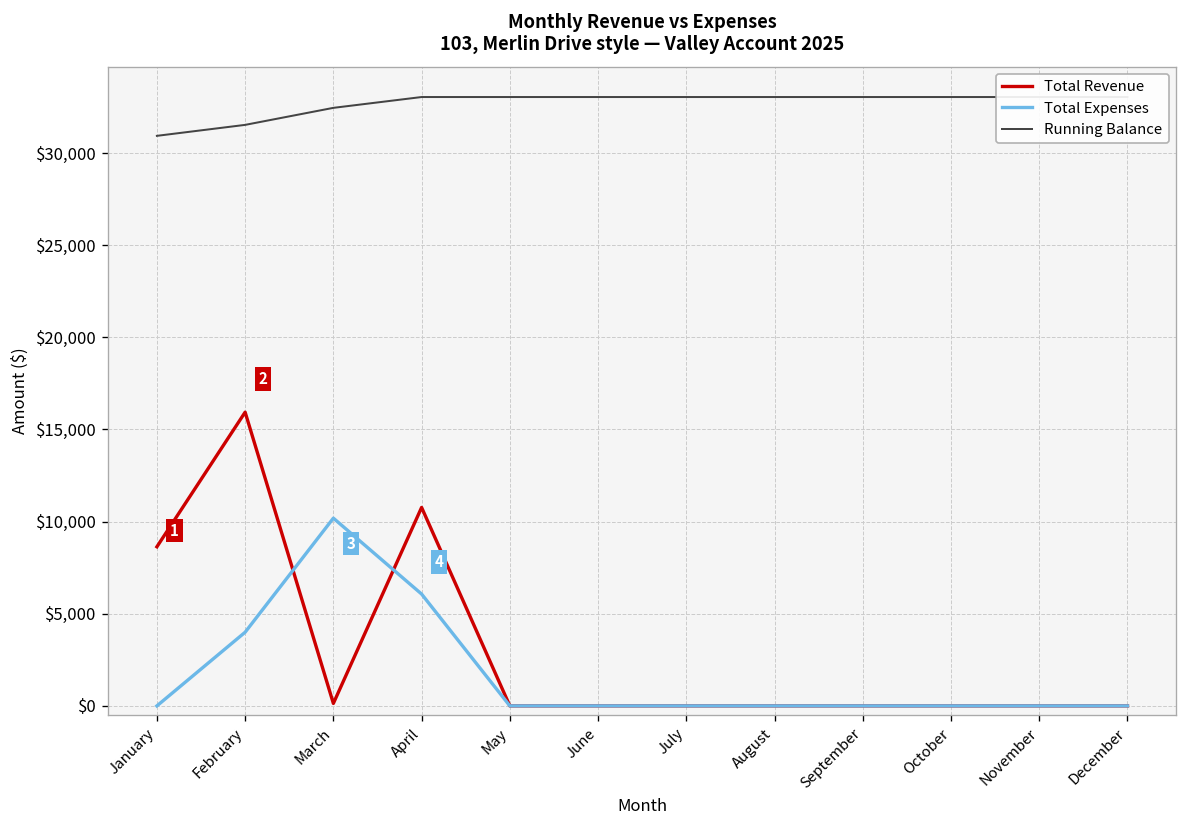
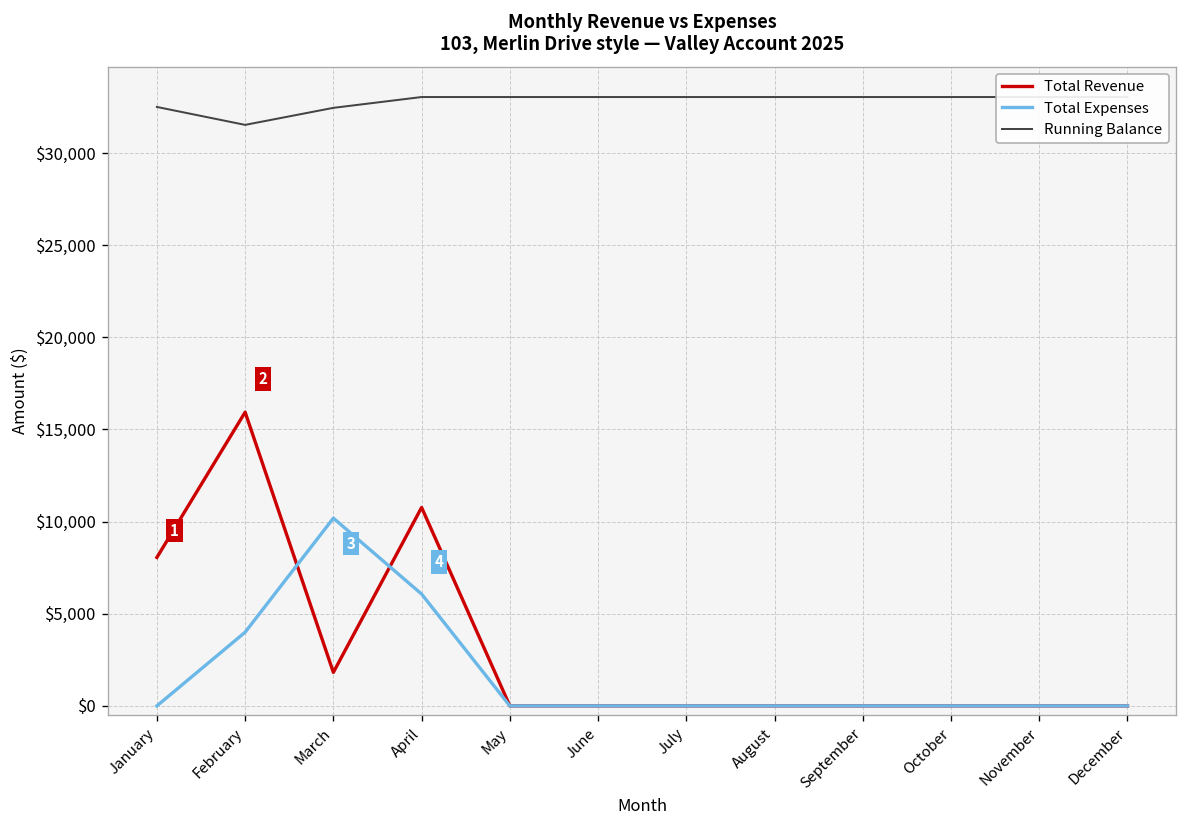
Total Revenue, January: $8,600 -> $8,100
Running Balance, January: $30,900 -> $32,500
Total Revenue, March: $100 -> $1,800
